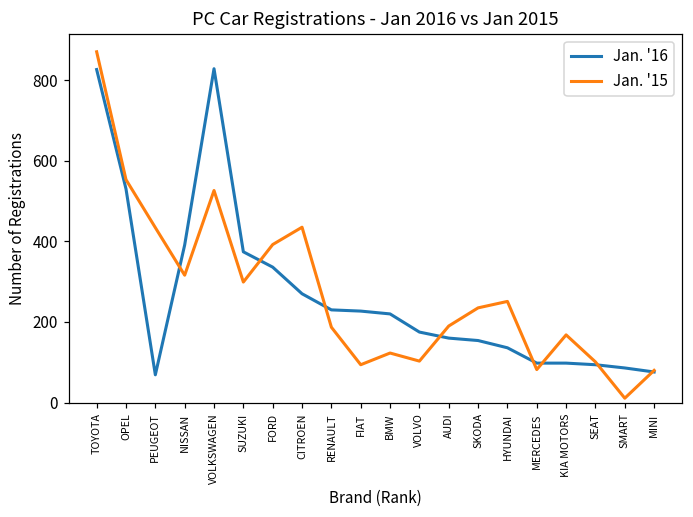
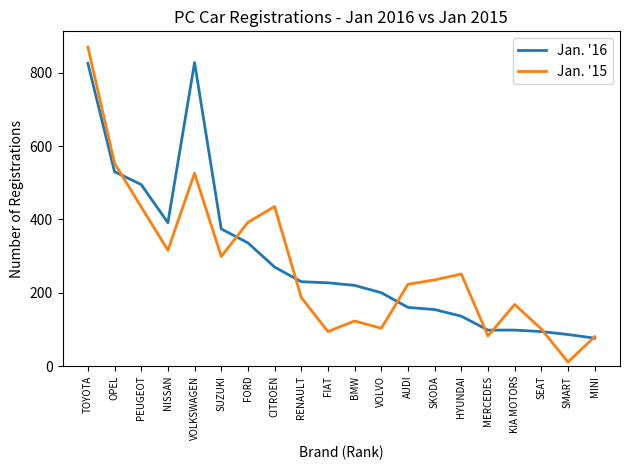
Jan. '16, PEUGEOT: 70 -> 500
Jan. '16, VOLVO: 180 -> 200
Jan. '15, AUDI: 190 -> 220
